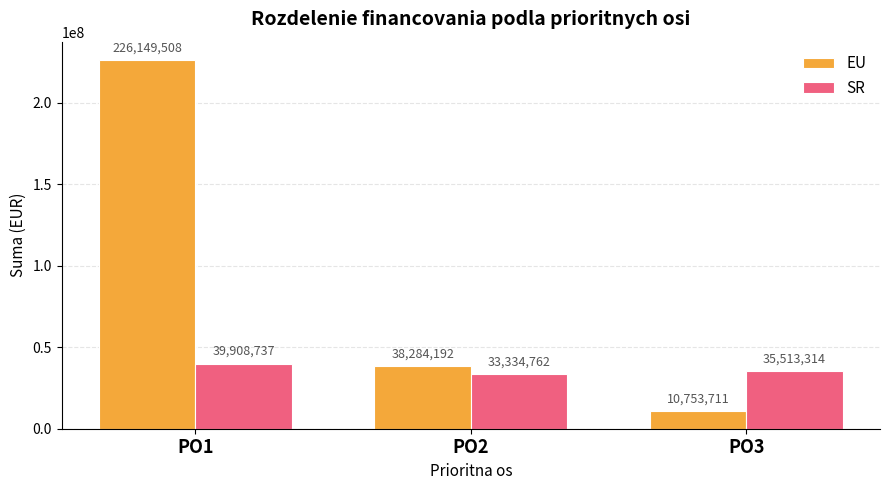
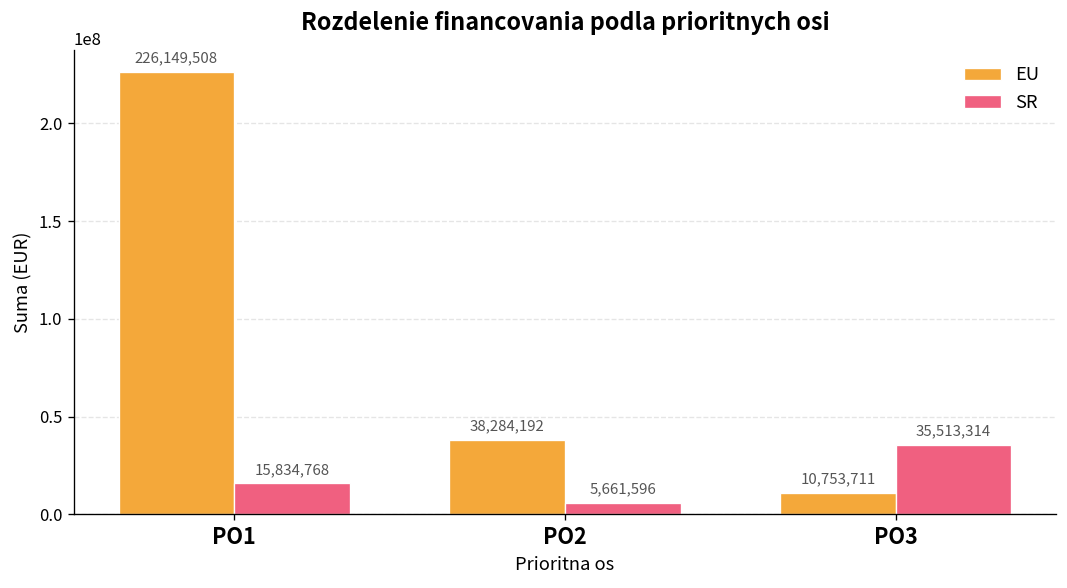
SR, PO1: 39,908,737 -> 15,834,768
SR, PO2: 33,334,762 -> 5,661,596
